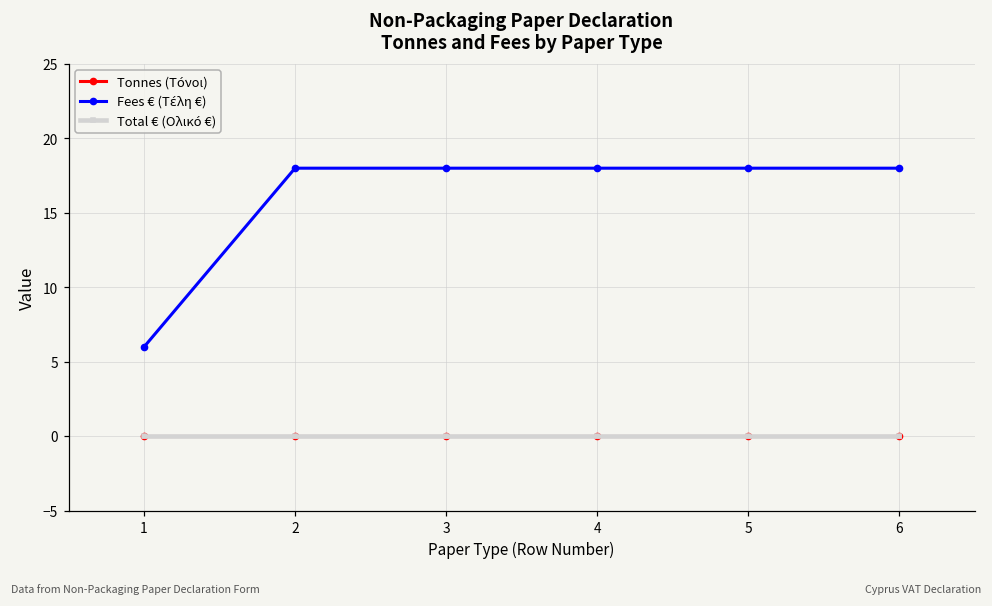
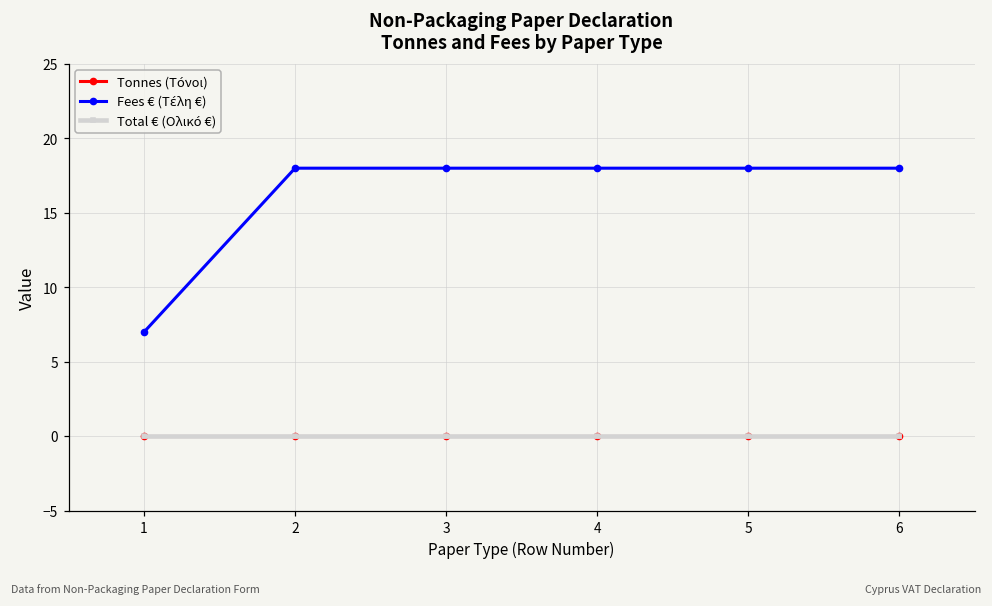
Fees € (Τέλη €), 1: 6 -> 7
